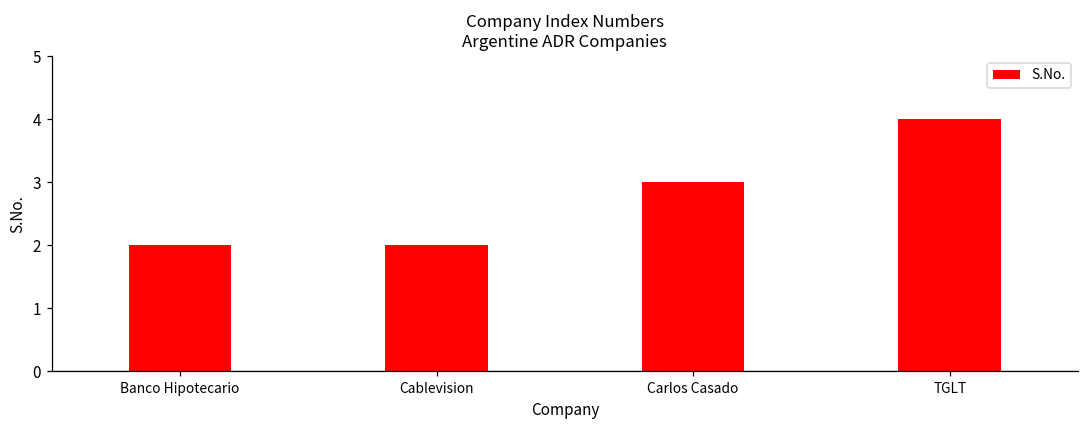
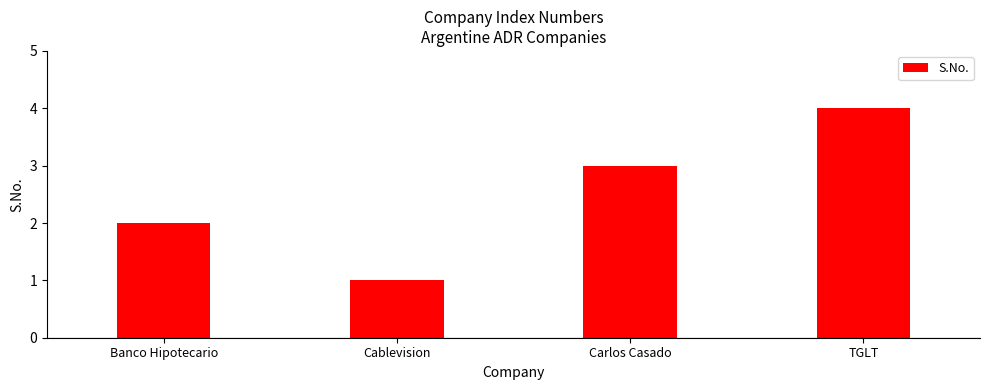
Cablevision: 2 -> 1
